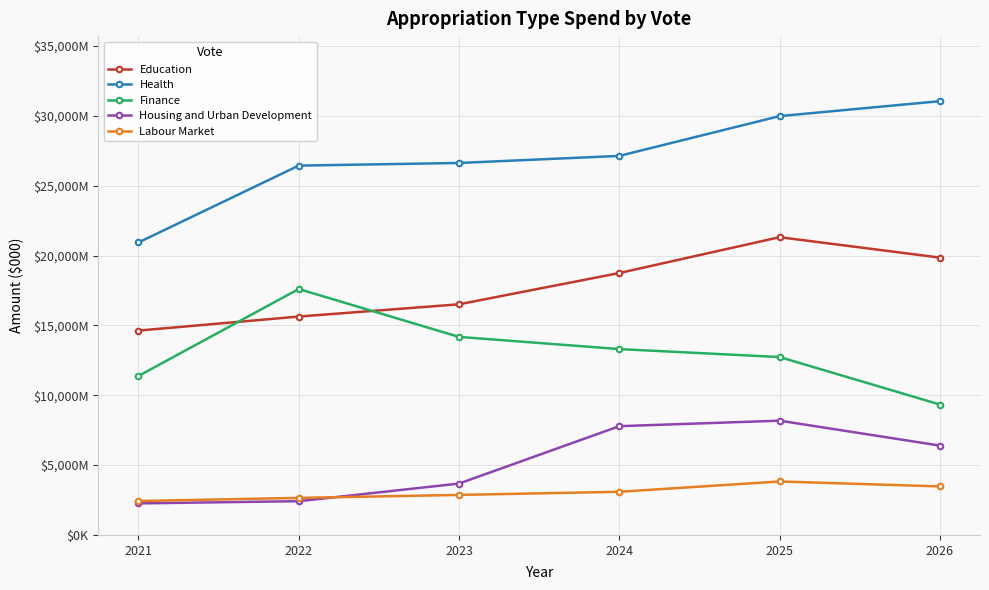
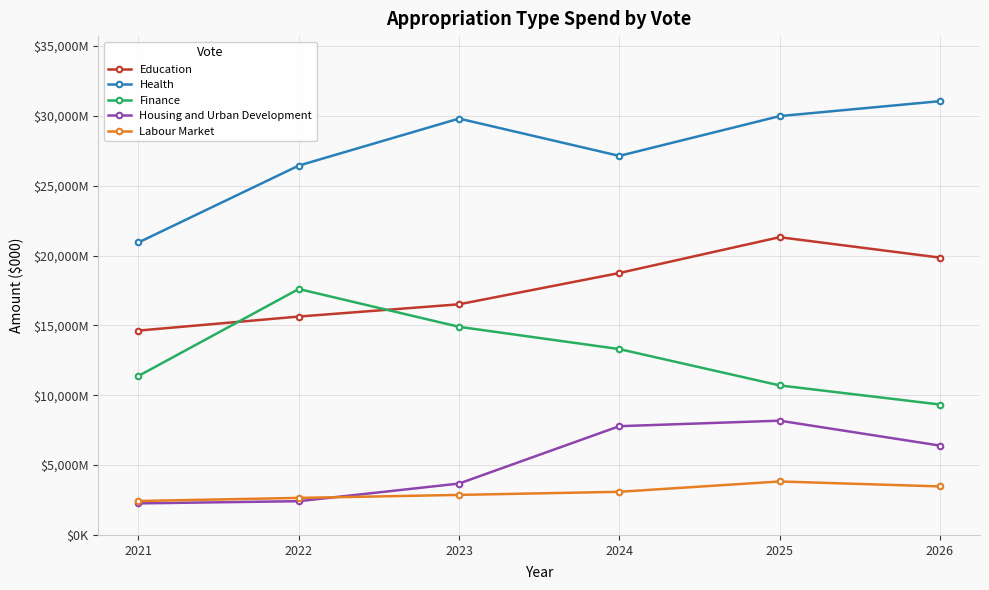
Health, 2023: $26,600,000,000 -> $29,800,000,000
Finance, 2023: $14,200,000,000 -> $14,900,000,000
Finance, 2025: $12,700,000,000 -> $10,700,000,000
